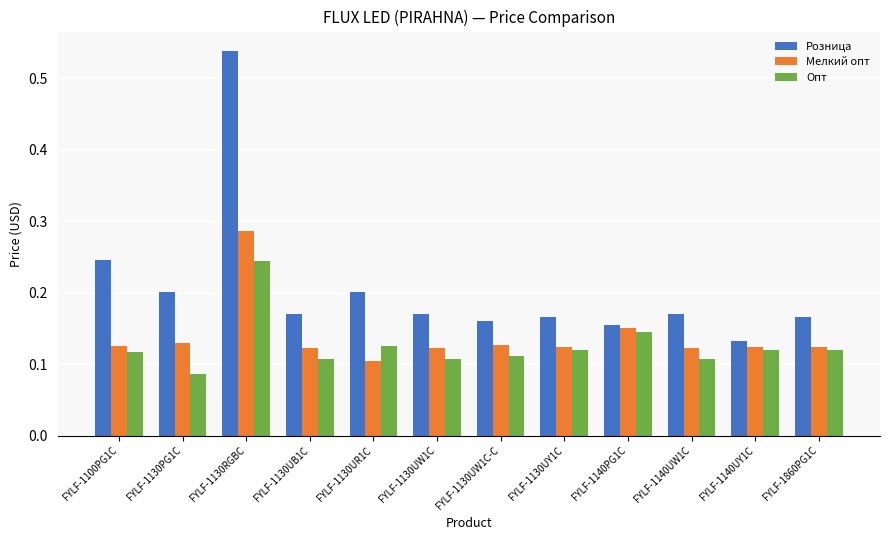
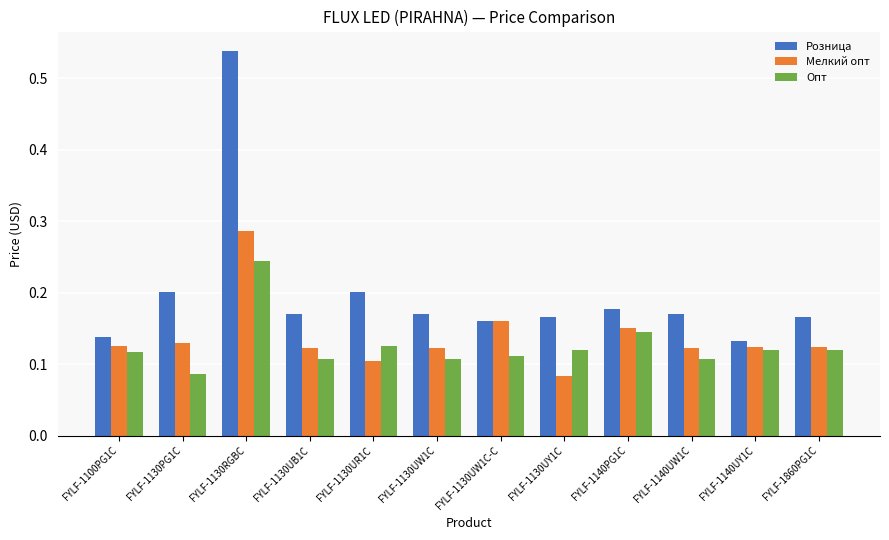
Розница, FYLF-1100PG1C: 0.25 -> 0.14
Мелкий опт, FYLF-1130UW1C-C: 0.13 -> 0.16
Мелкий опт, FYLF-1130UY1C: 0.12 -> 0.08
Розница, FYLF-1140PG1C: 0.15 -> 0.18
